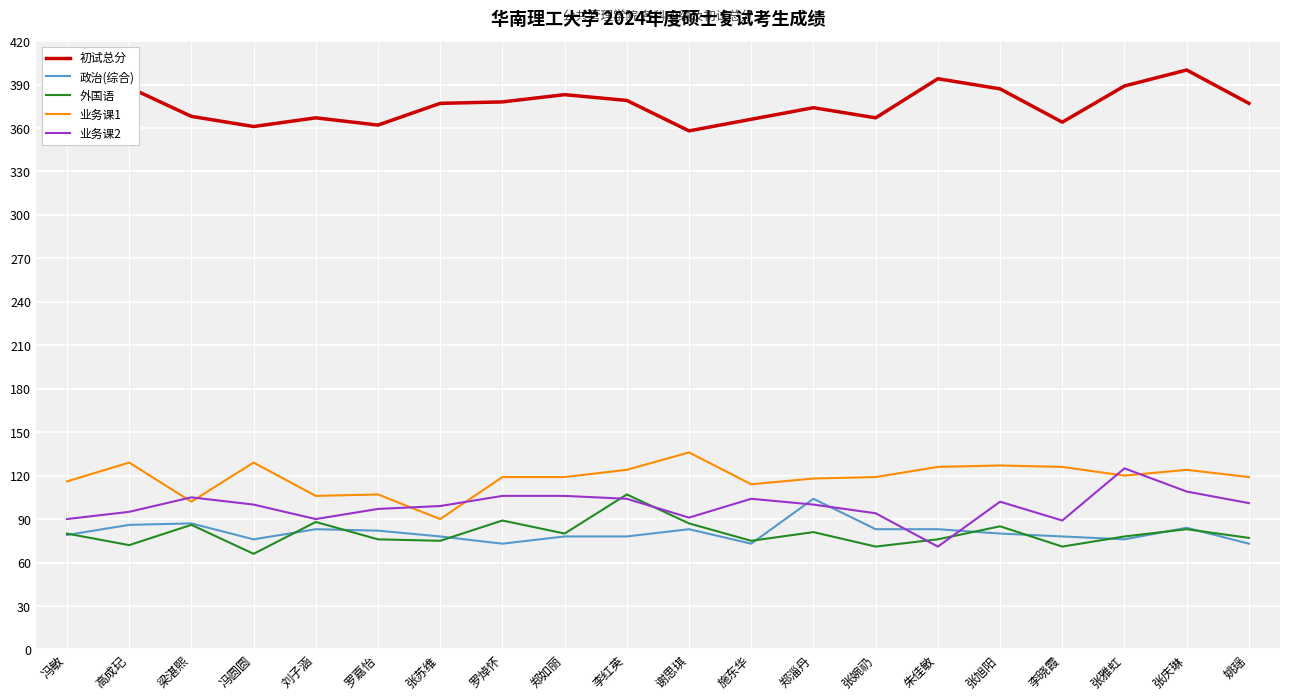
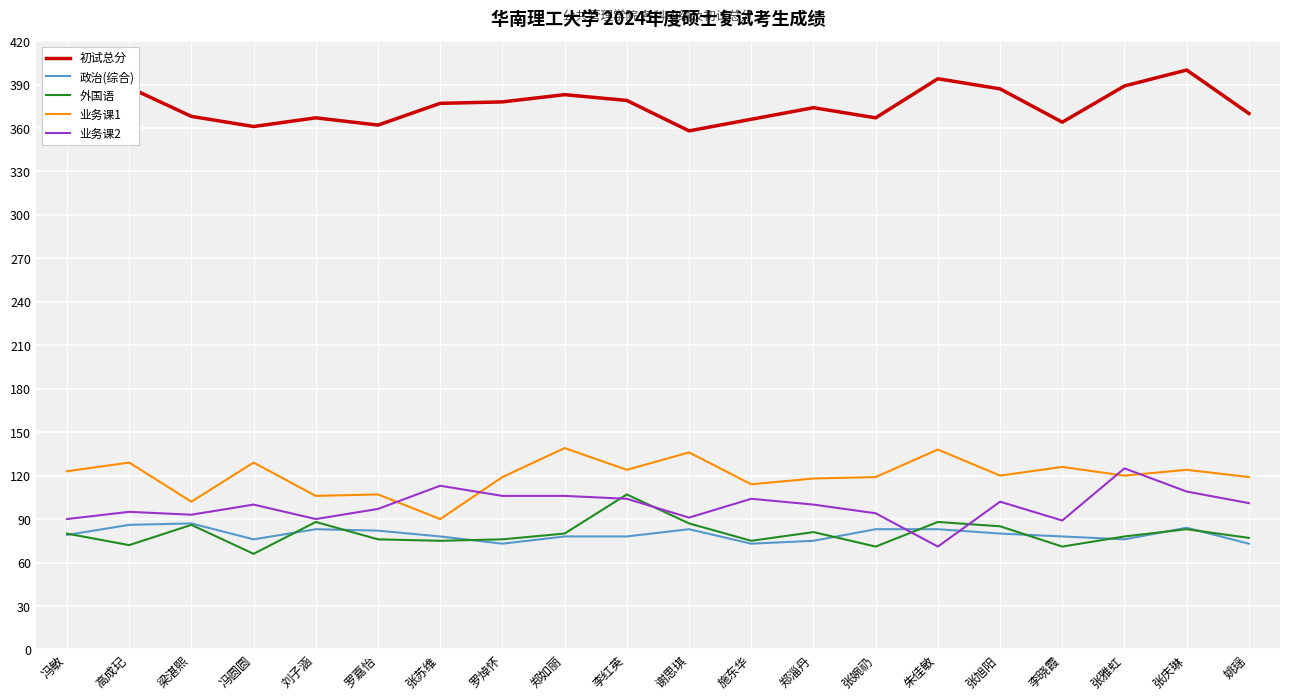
业务课1, 冯敏: 116 -> 123
业务课2, 梁湛熙: 105 -> 93
业务课2, 张苏维: 99 -> 113
外国语, 罗焯怀: 89 -> 76
业务课1, 郑如丽: 119 -> 139
政治(综合), 郑淄丹: 104 -> 75
外国语, 朱佳敏: 76 -> 88
业务课1, 朱佳敏: 126 -> 138
业务课1, 张旭阳: 127 -> 120
初试总分, 姚瑶: 377 -> 370
